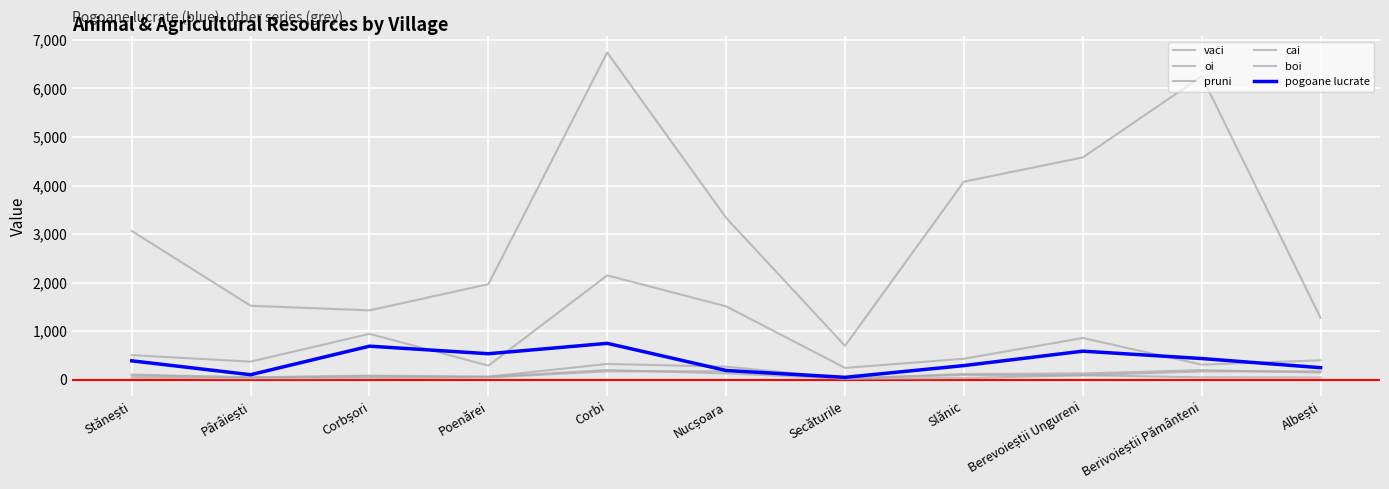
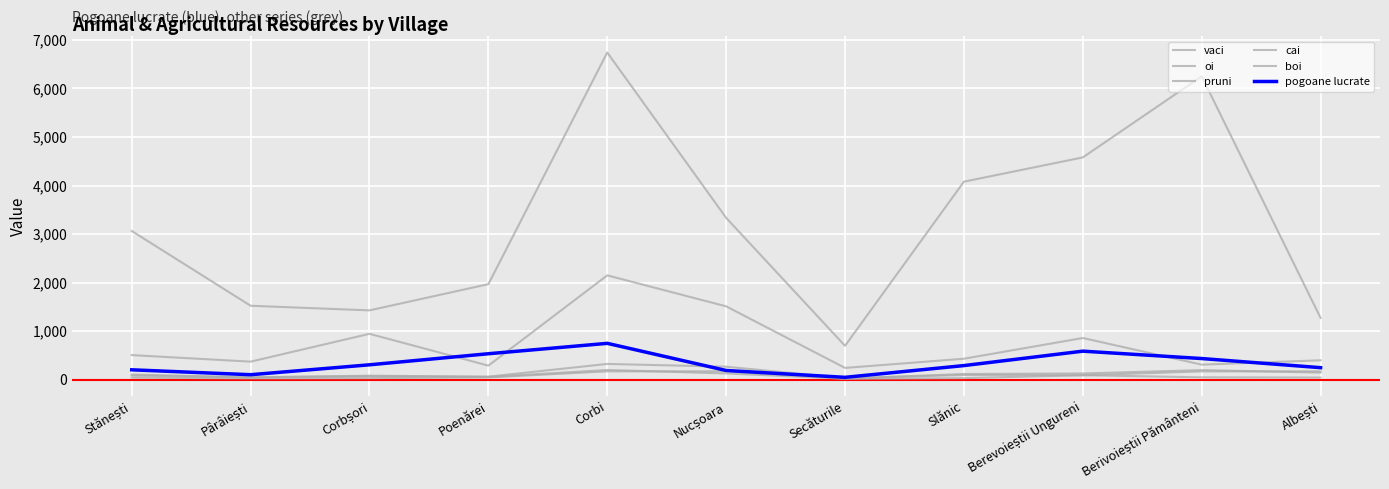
pogoane lucrate, Stănești: 400 -> 200
pogoane lucrate, Corbșori: 700 -> 300
